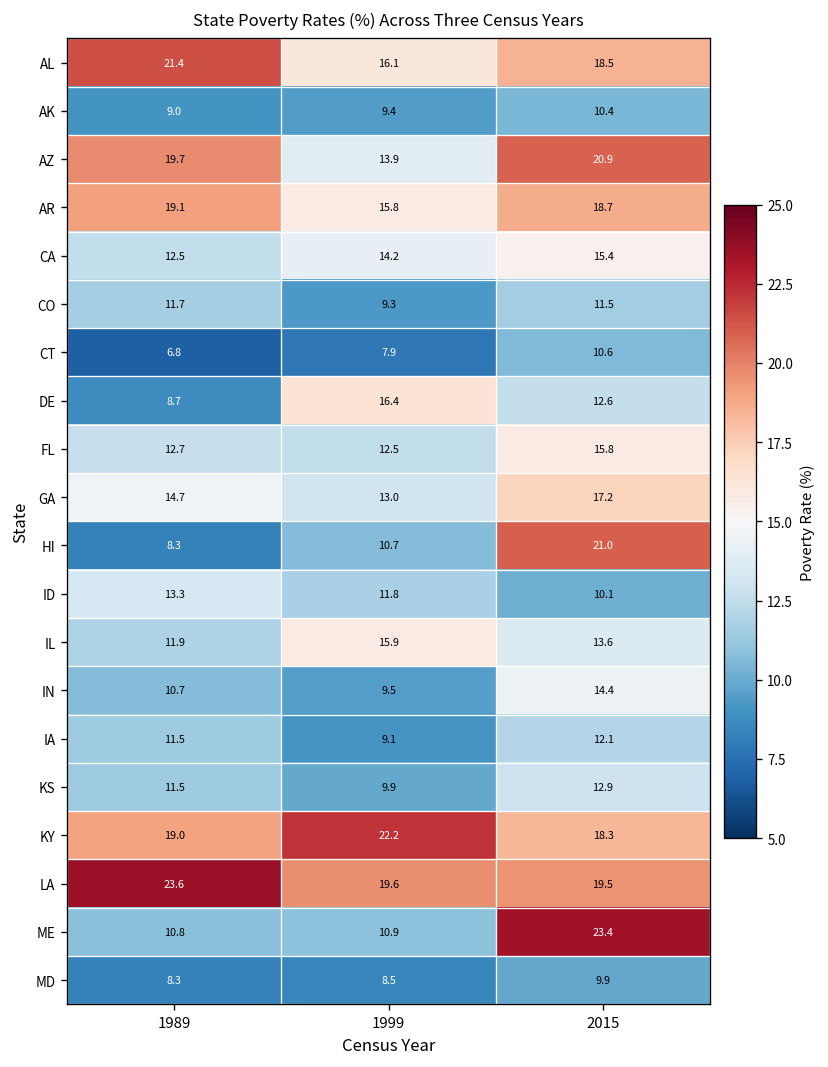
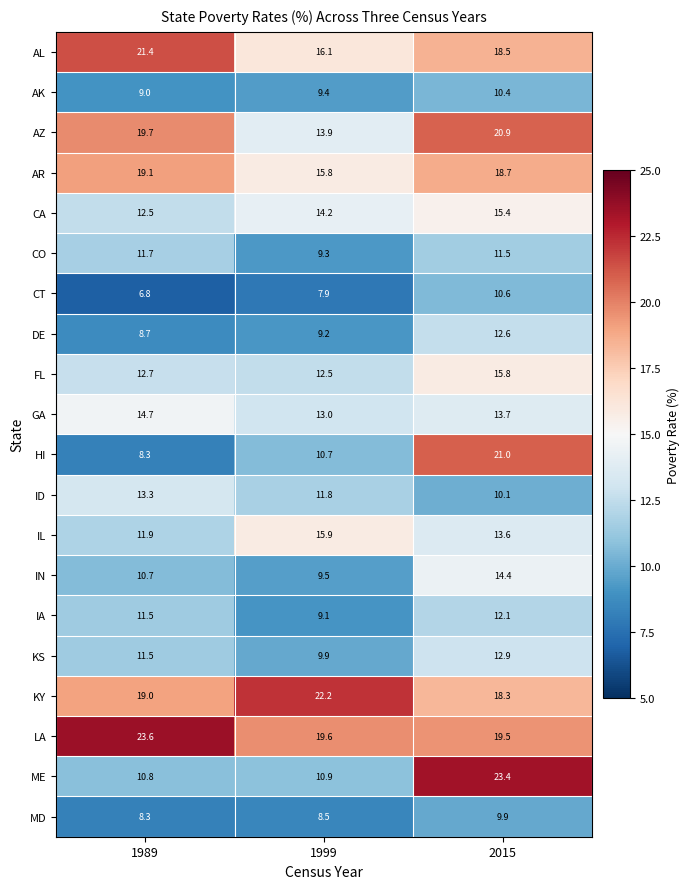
DE, 1999: 16.4 -> 9.2
GA, 2015: 17.2 -> 13.7
